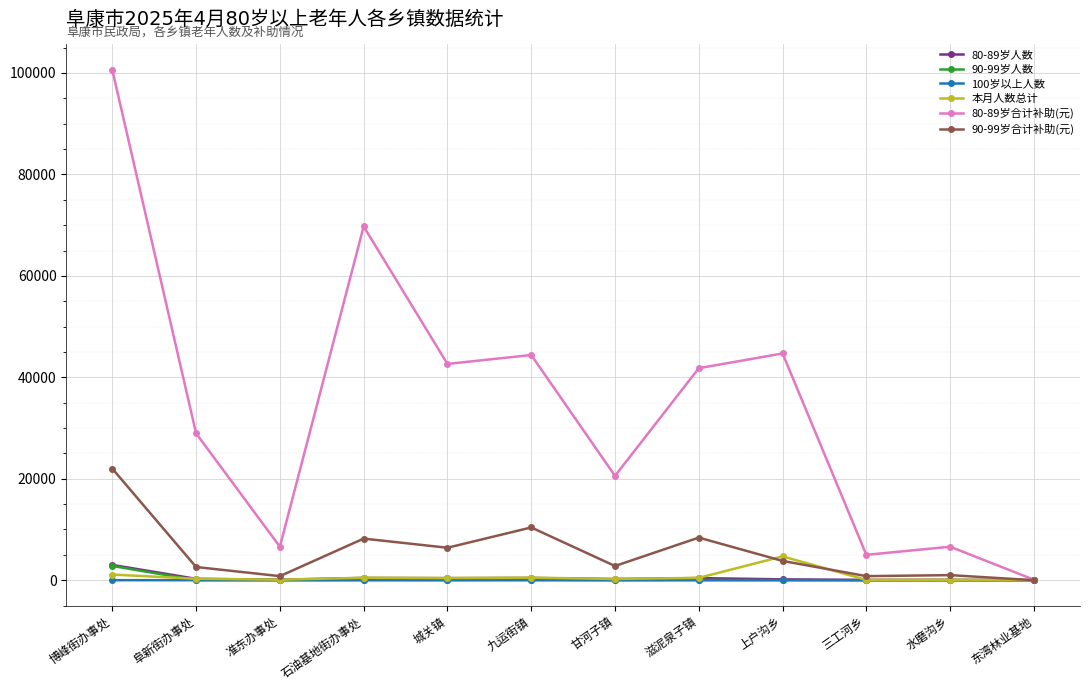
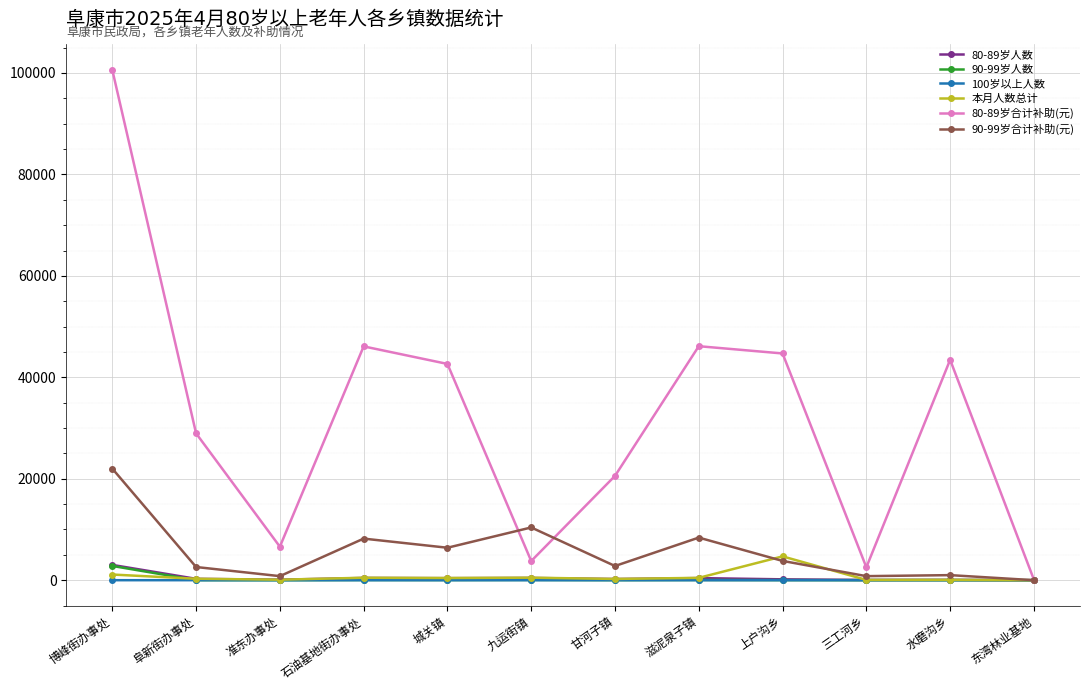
80-89岁合计补助(元), 石油基地街办事处: 70000 -> 46000
80-89岁合计补助(元), 九运街镇: 44000 -> 4000
80-89岁合计补助(元), 滋泥泉子镇: 42000 -> 46000
80-89岁合计补助(元), 三工河乡: 5000 -> 3000
80-89岁合计补助(元), 水磨沟乡: 7000 -> 43000
